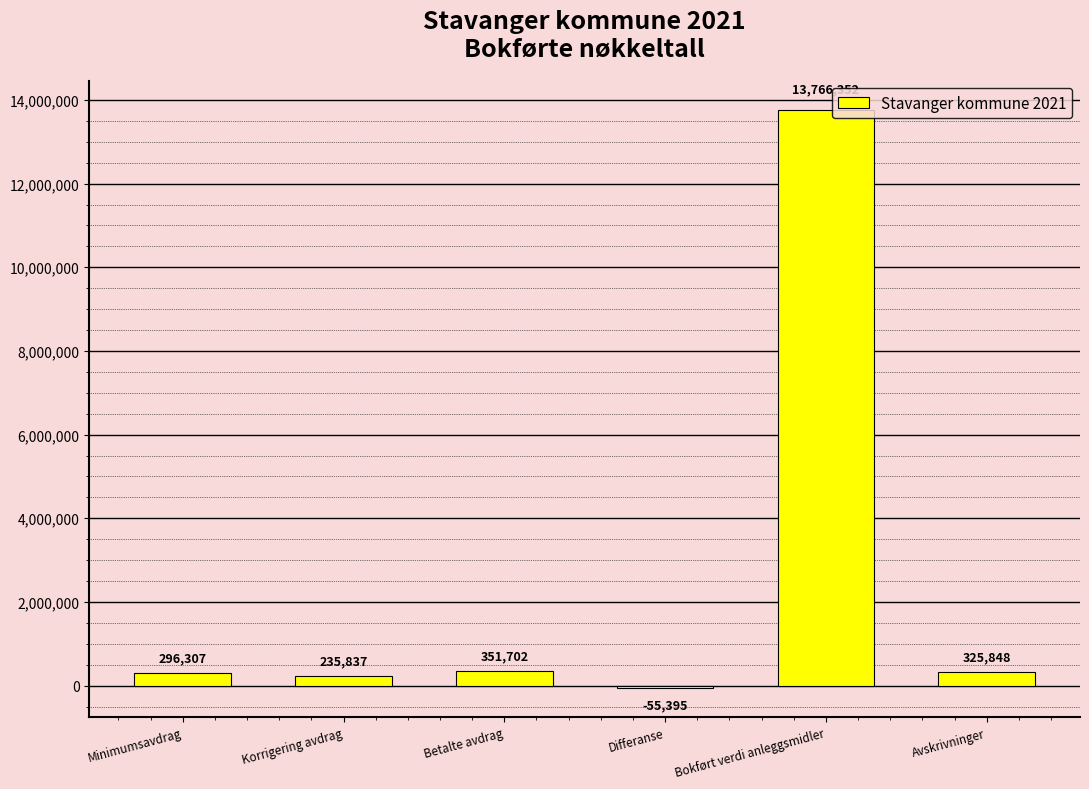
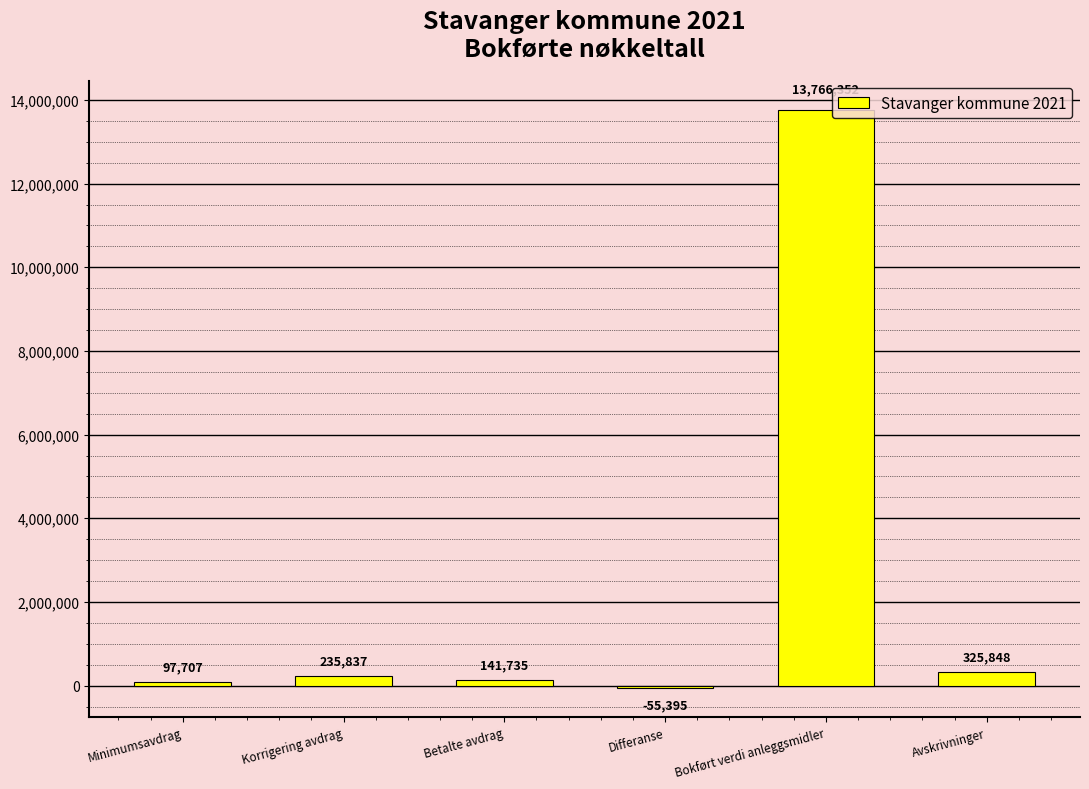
Minimumsavdrag: 296,307 -> 97,707
Betalte avdrag: 351,702 -> 141,735
